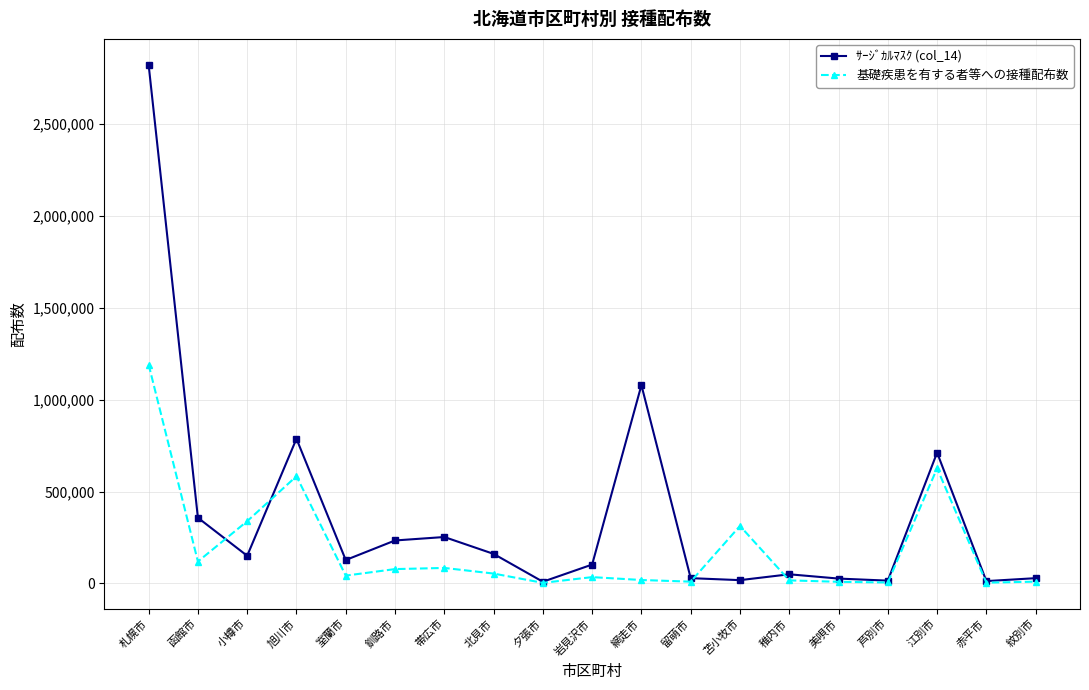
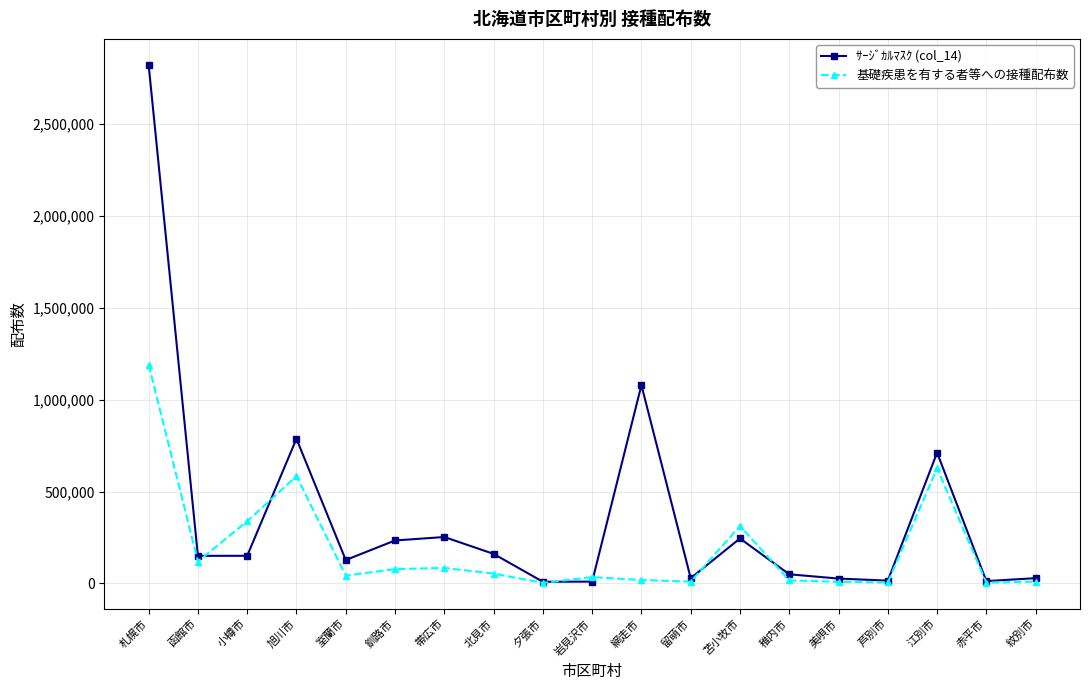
ｻｰｼﾞｶﾙﾏｽｸ (col_14), 函館市: 360,000 -> 150,000
ｻｰｼﾞｶﾙﾏｽｸ (col_14), 岩見沢市: 100,000 -> 10,000
ｻｰｼﾞｶﾙﾏｽｸ (col_14), 苫小牧市: 20,000 -> 240,000
